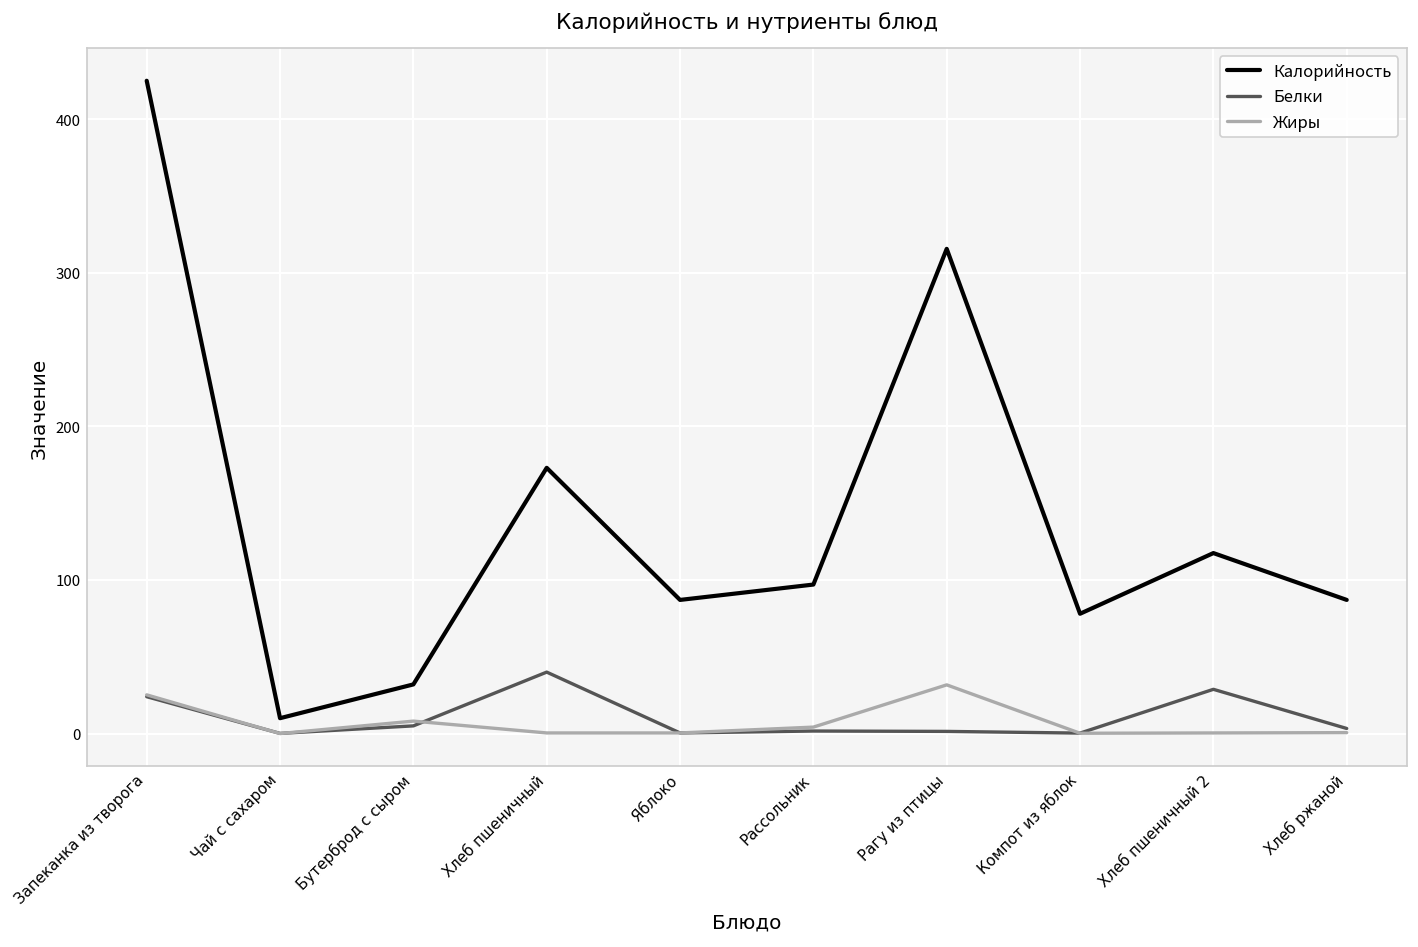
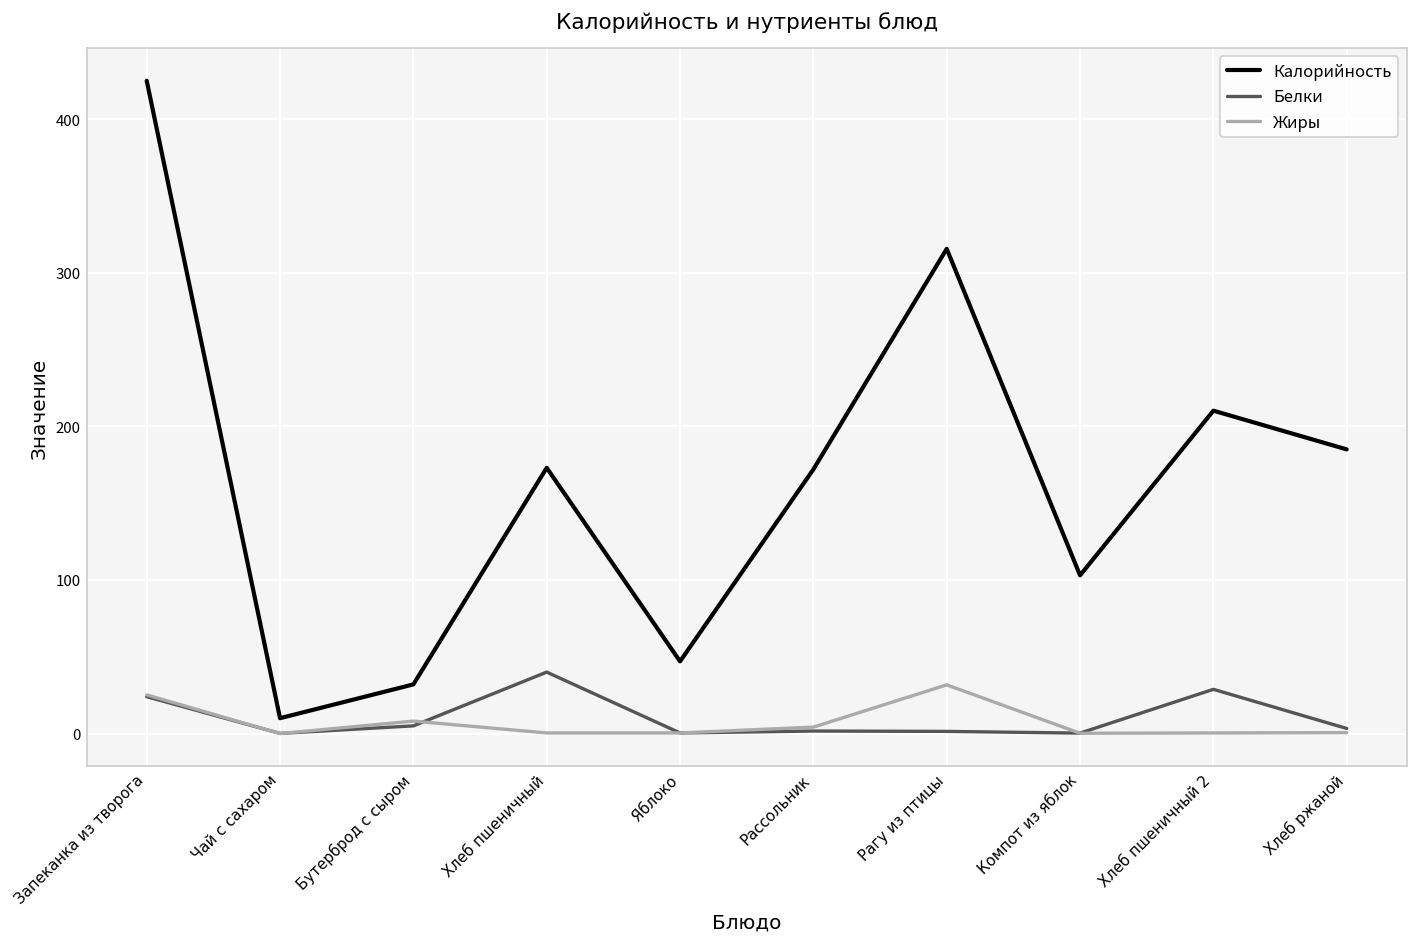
Калорийность, Яблоко: 87 -> 47
Калорийность, Рассольник: 97 -> 172
Калорийность, Компот из яблок: 78 -> 103
Калорийность, Хлеб пшеничный 2: 118 -> 210
Калорийность, Хлеб ржаной: 87 -> 185
